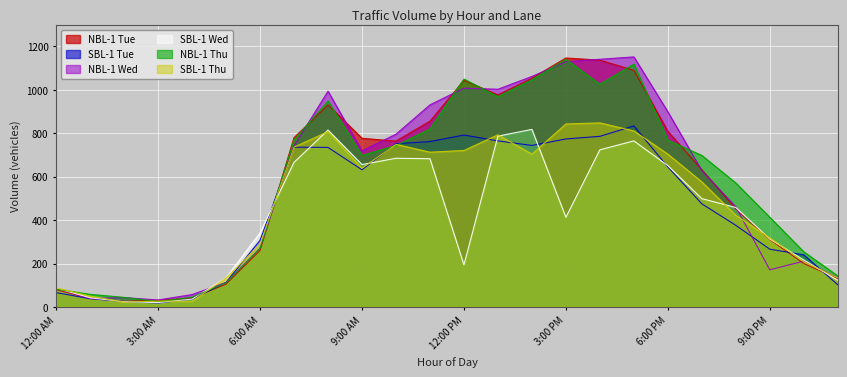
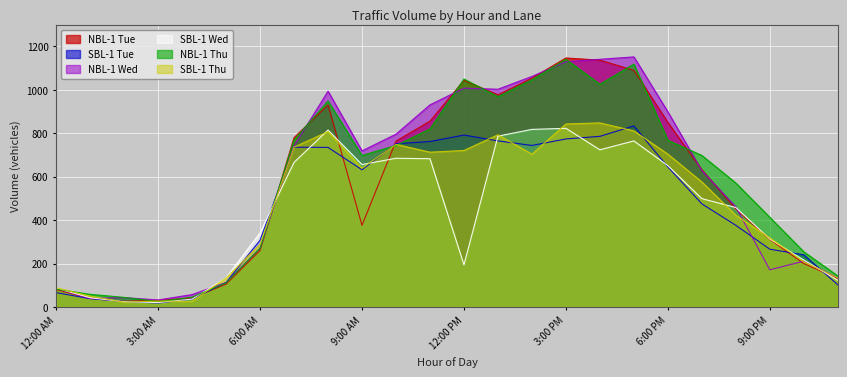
NBL-1 Tue, 9:00 AM: 780 -> 380
SBL-1 Wed, 3:00 PM: 410 -> 820
NBL-1 Tue, 6:00 PM: 810 -> 850
